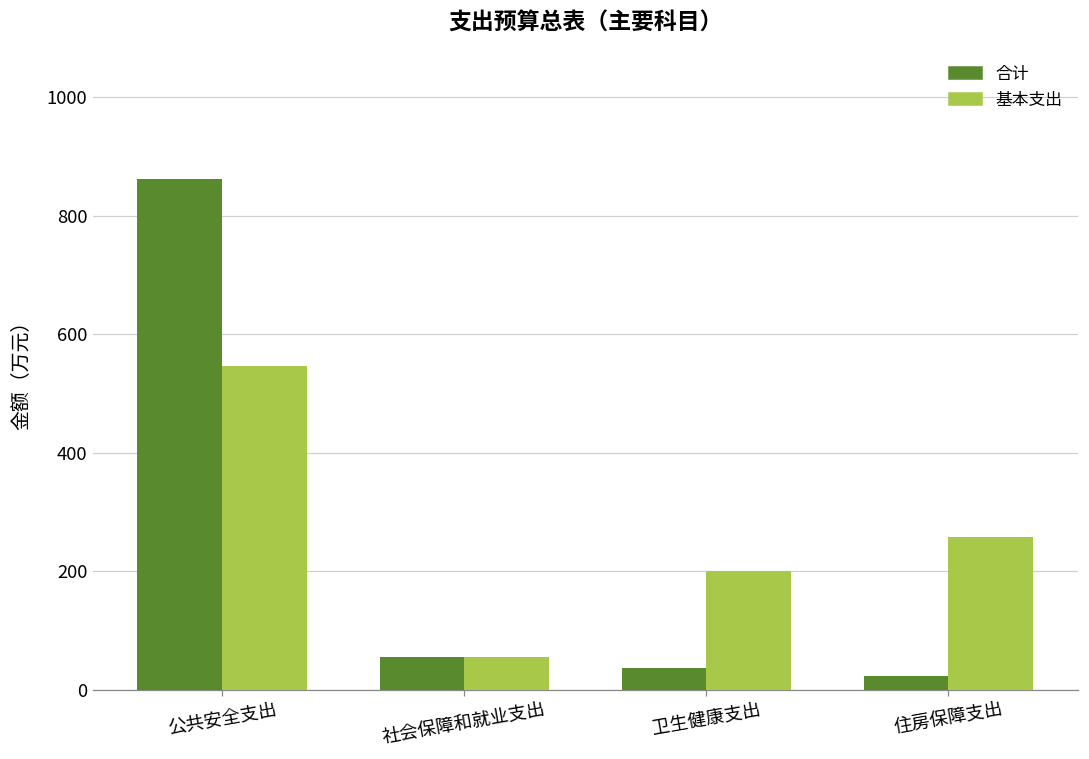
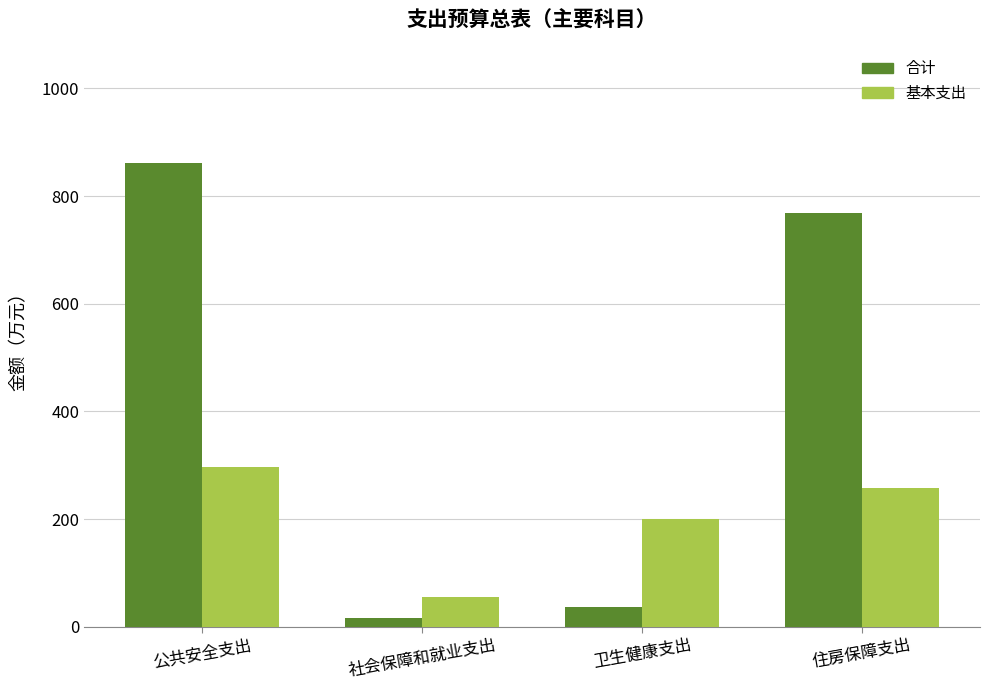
基本支出, 公共安全支出: 550 -> 300
合计, 社会保障和就业支出: 50 -> 20
合计, 住房保障支出: 20 -> 770
